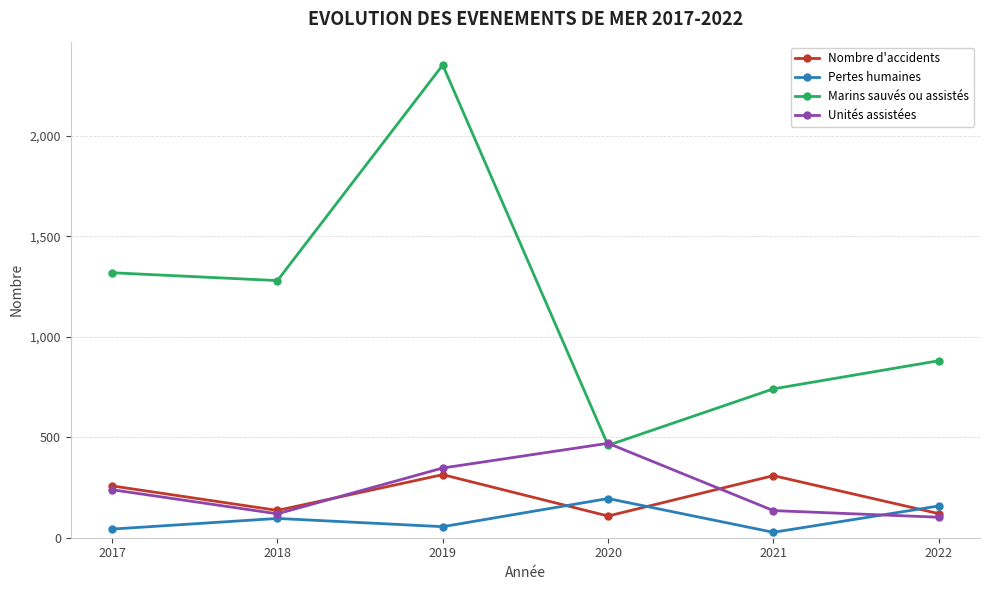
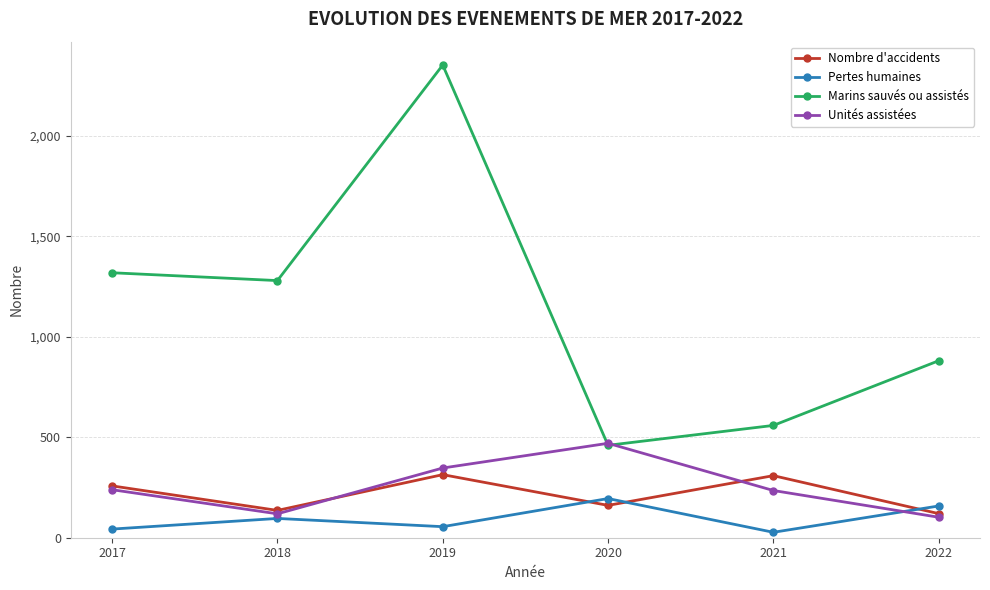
Nombre d'accidents, 2020: 110 -> 160
Marins sauvés ou assistés, 2021: 740 -> 560
Unités assistées, 2021: 140 -> 240
